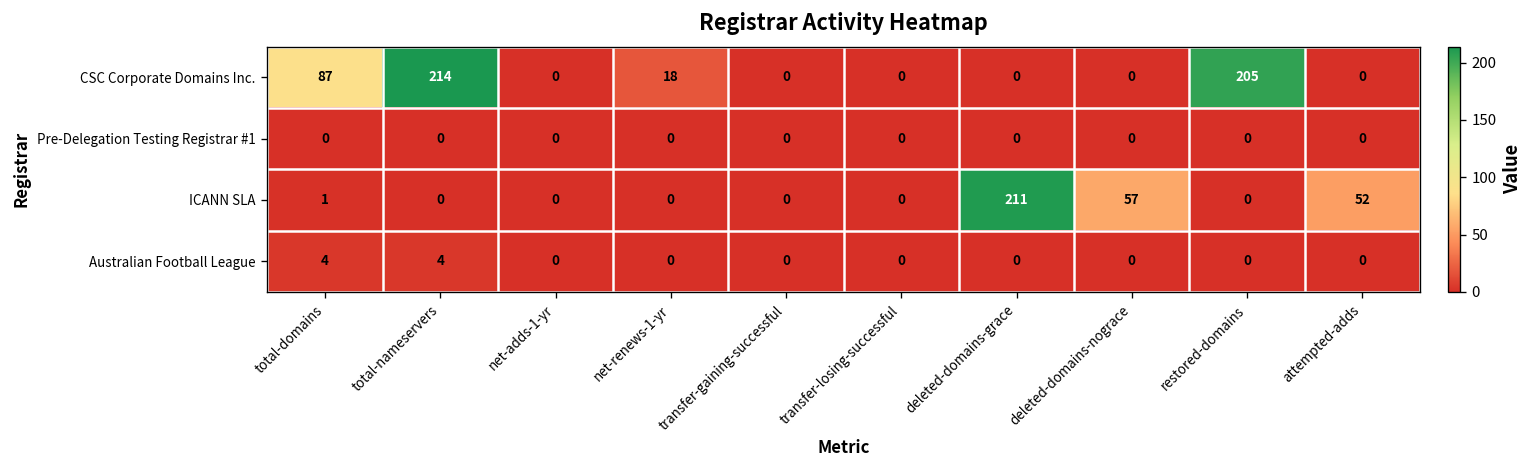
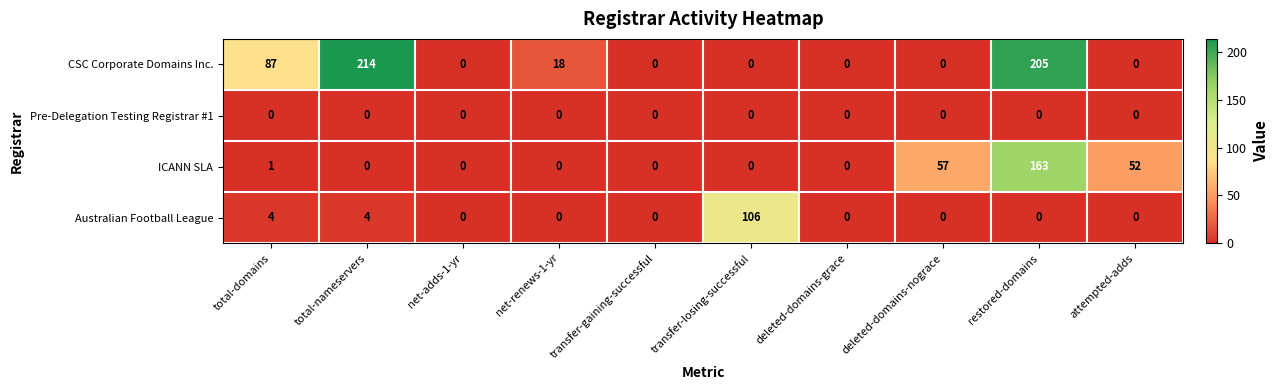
ICANN SLA, deleted-domains-grace: 211 -> 0
ICANN SLA, restored-domains: 0 -> 163
Australian Football League, transfer-losing-successful: 0 -> 106
